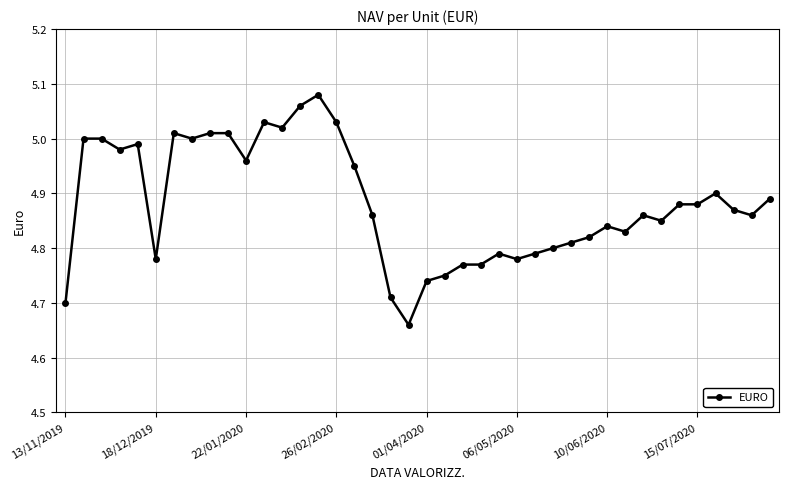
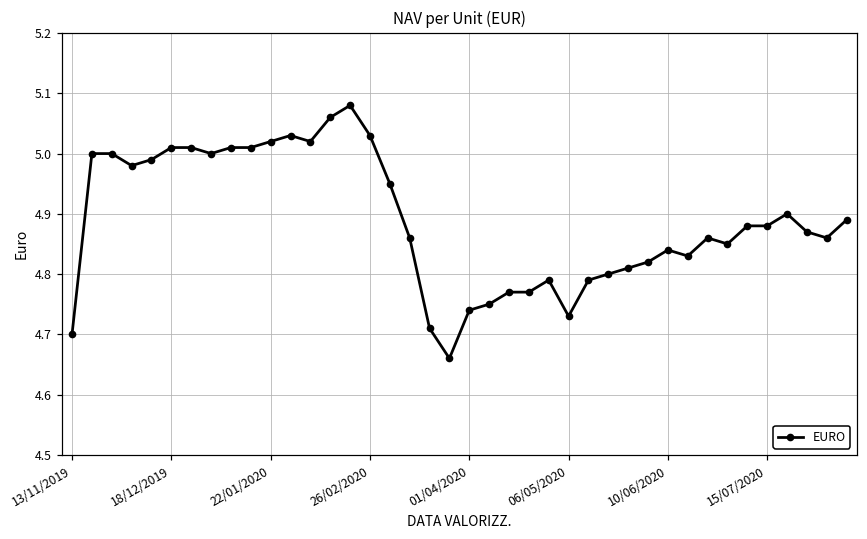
18/12/2019: 4.78 -> 5.01
22/01/2020: 4.96 -> 5.02
06/05/2020: 4.78 -> 4.73
